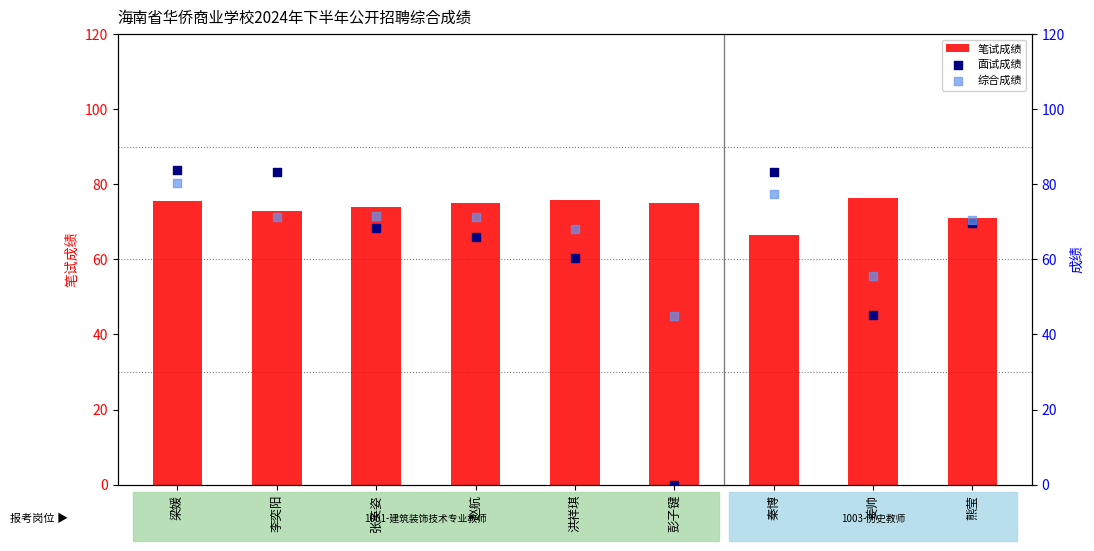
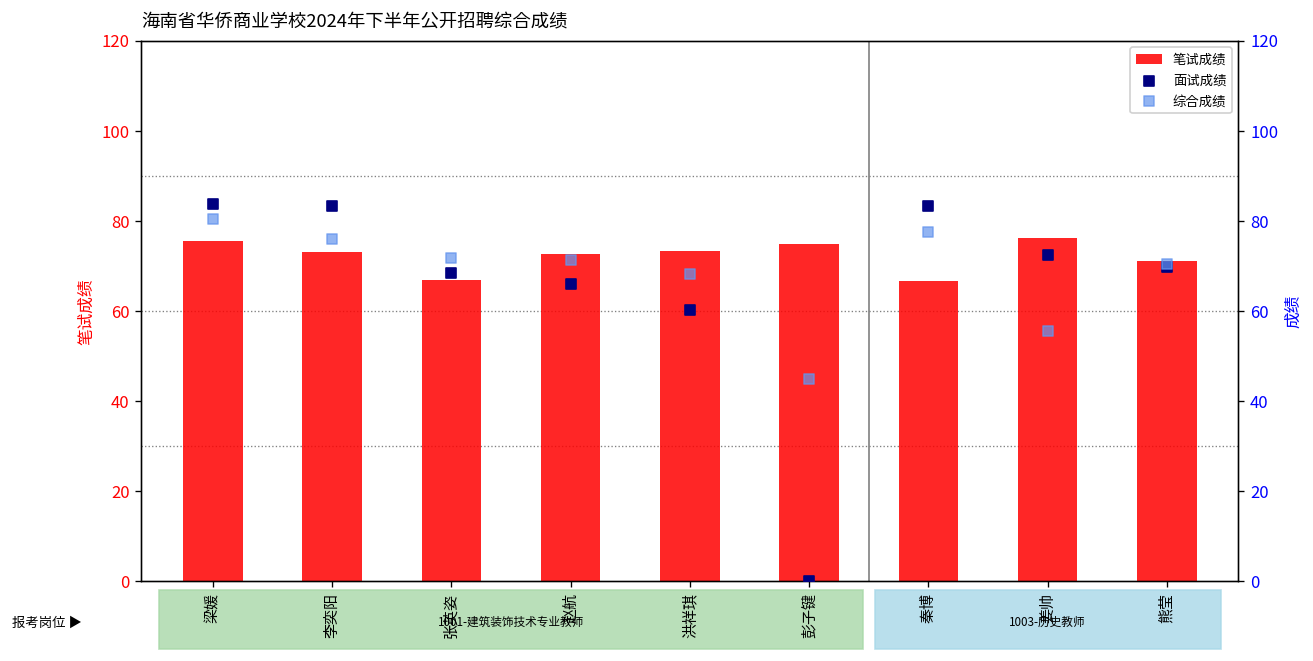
笔试成绩, 张英姿: 74 -> 67
笔试成绩, 赵航: 75 -> 73
笔试成绩, 洪祥琪: 76 -> 73
综合成绩, 李奕阳: 71 -> 76
面试成绩, 姜帅: 45 -> 72
